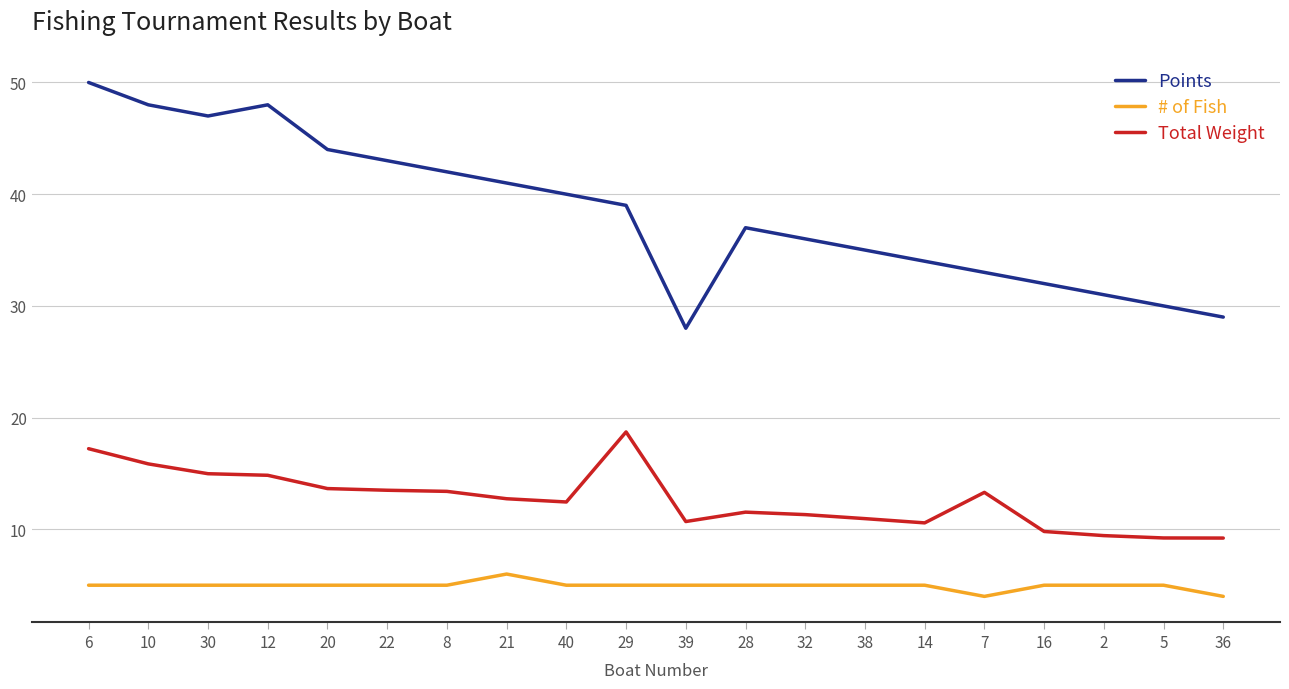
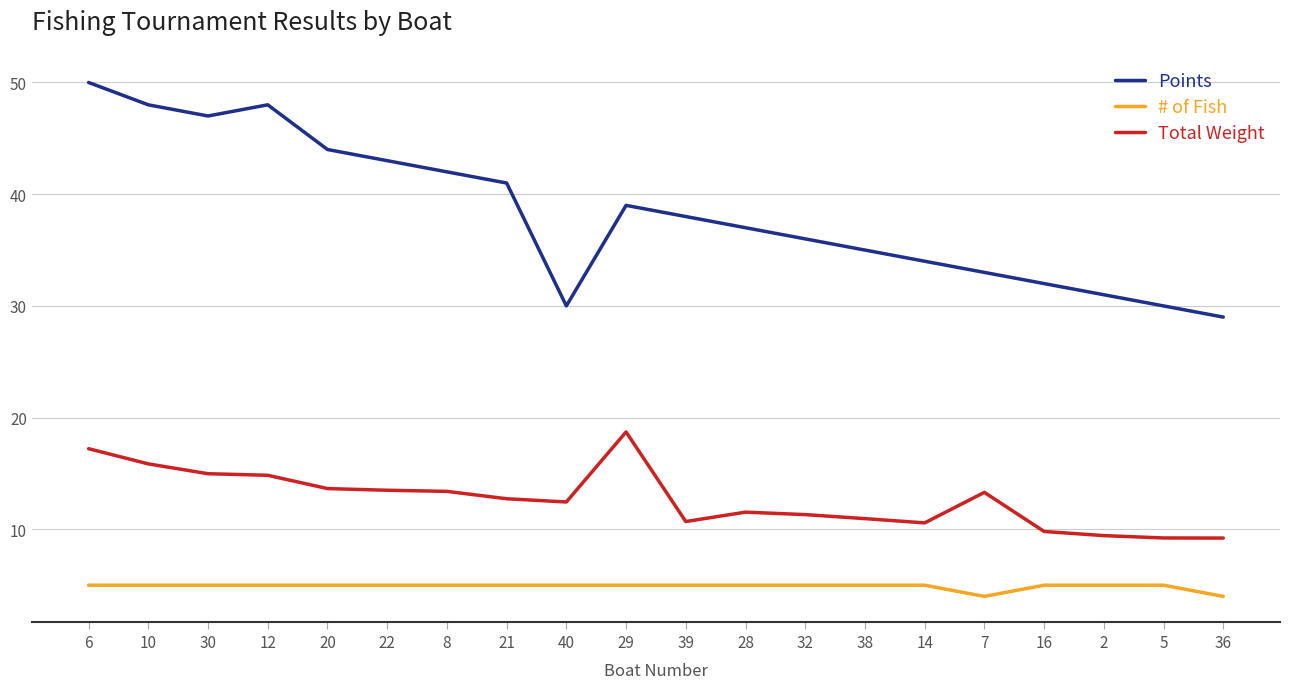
# of Fish, 21: 6 -> 5
Points, 40: 40 -> 30
Points, 39: 28 -> 38
